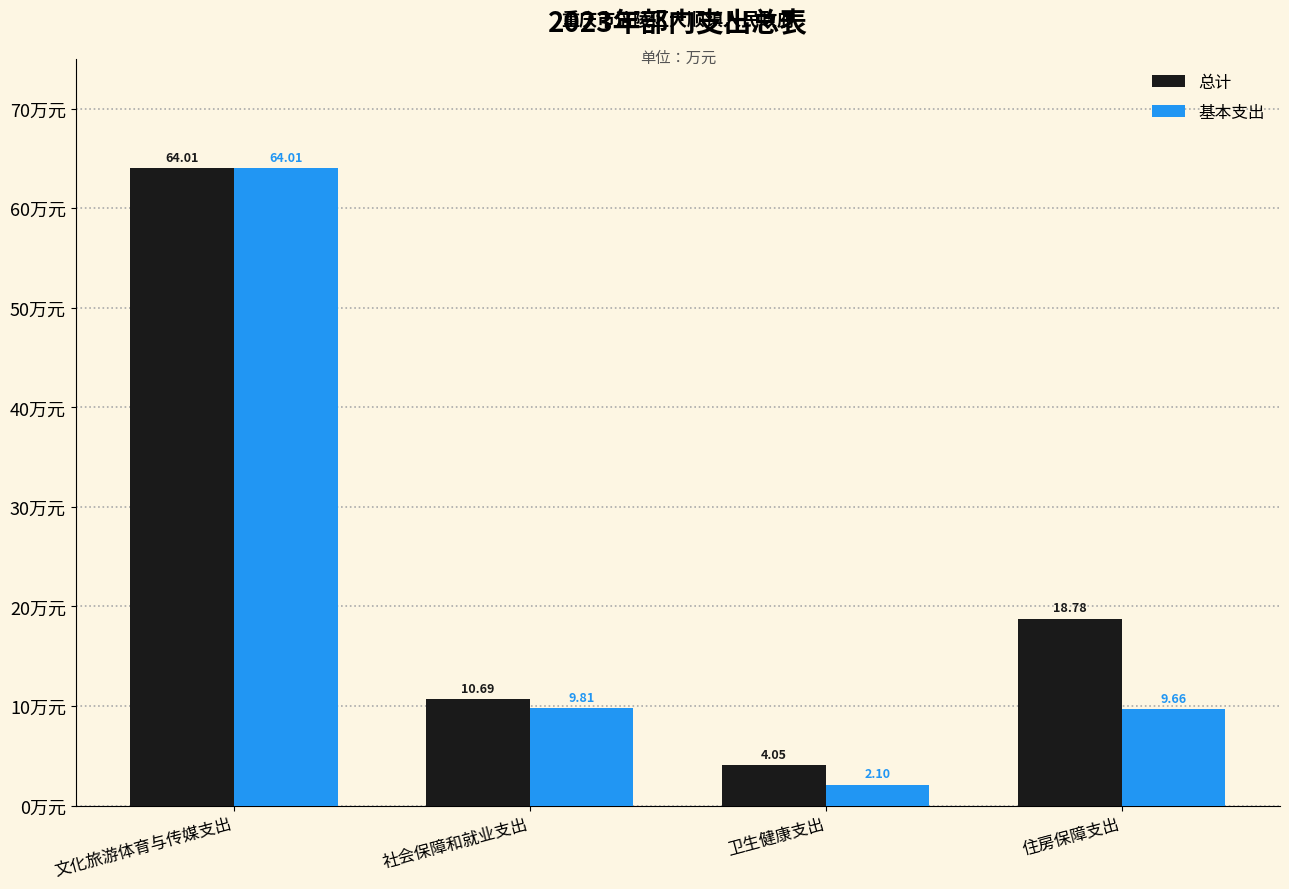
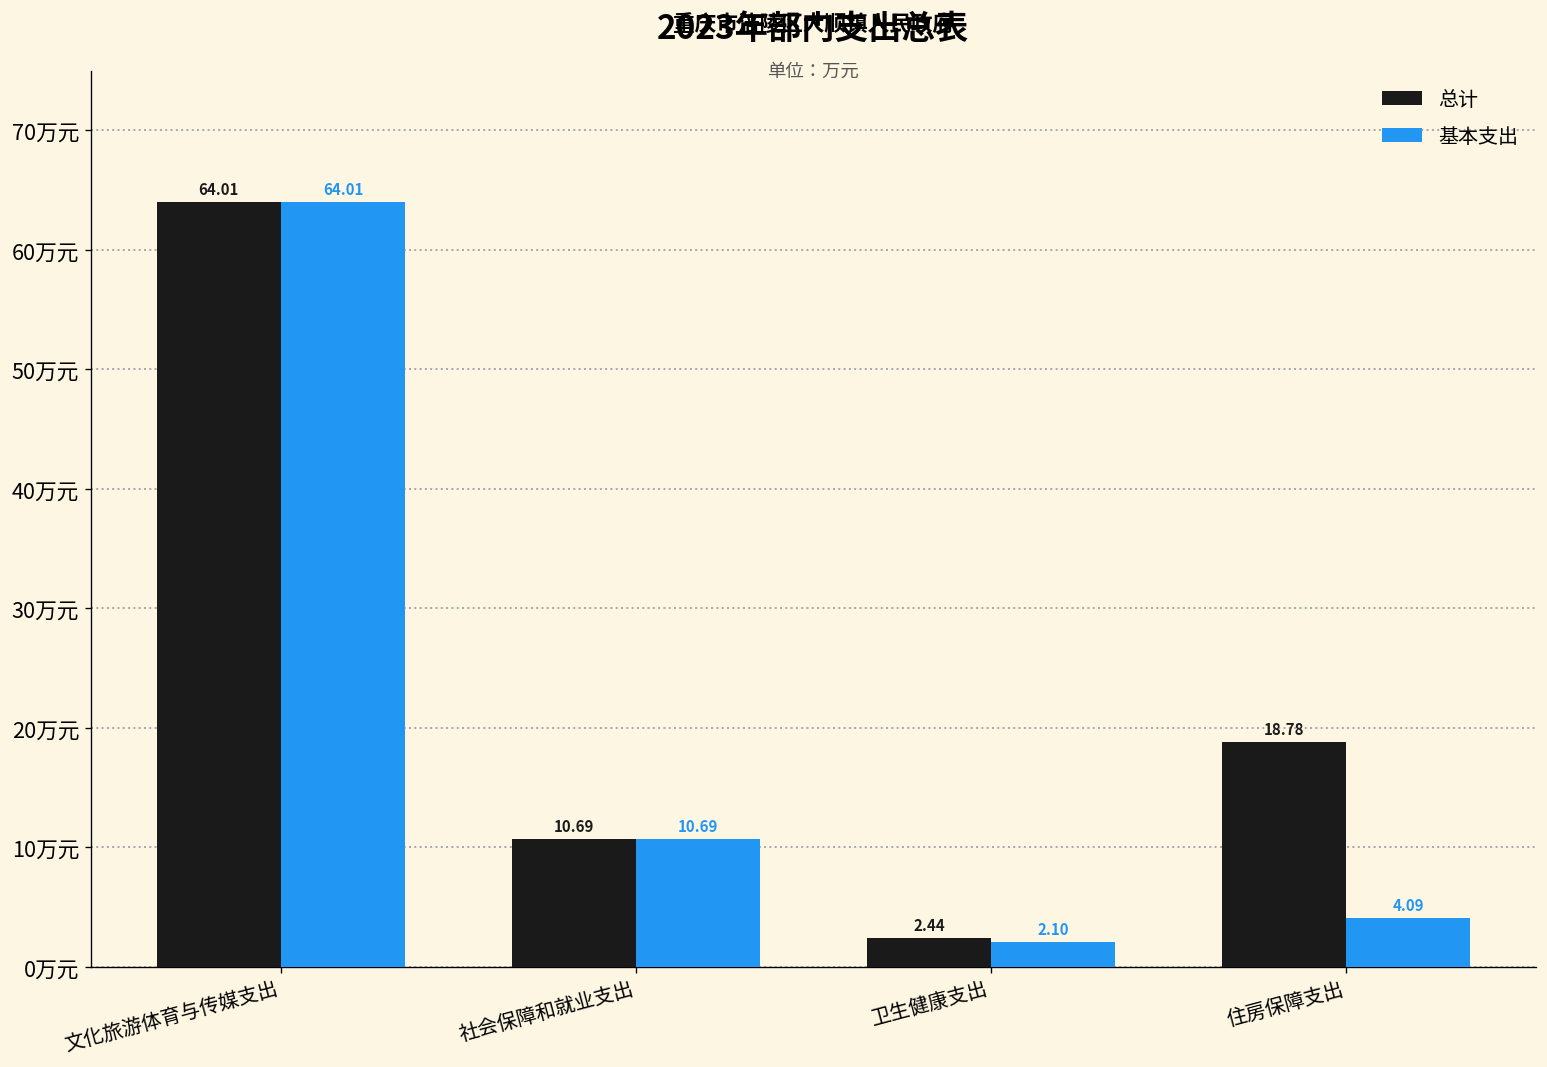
基本支出, 社会保障和就业支出: 9.81 -> 10.69
总计, 卫生健康支出: 4.05 -> 2.44
基本支出, 住房保障支出: 9.66 -> 4.09
